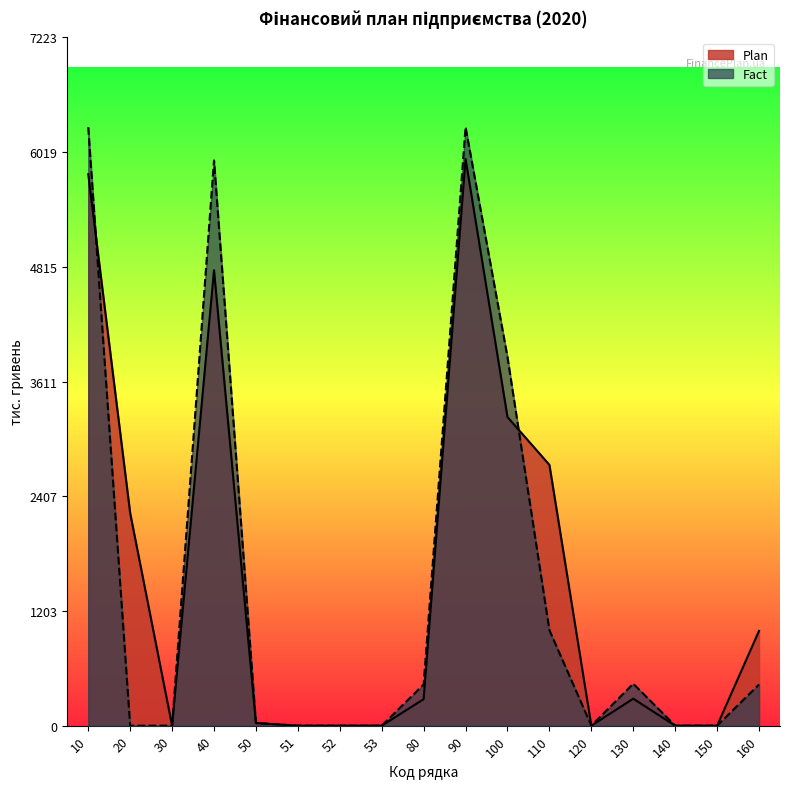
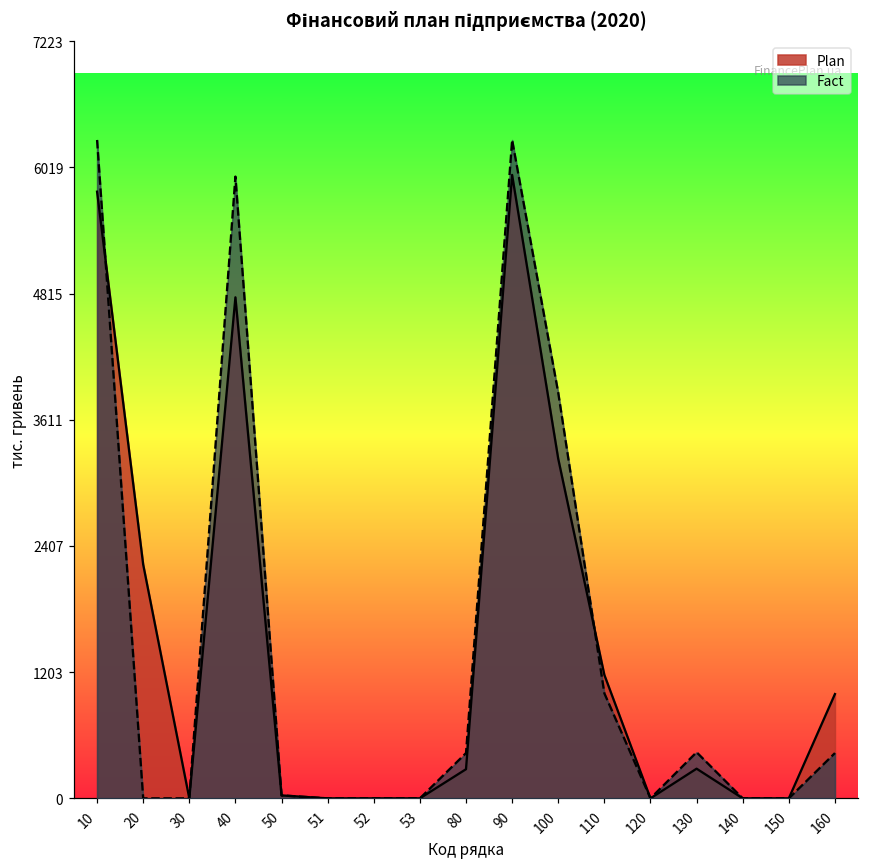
Plan, 110: 2700 -> 1200
